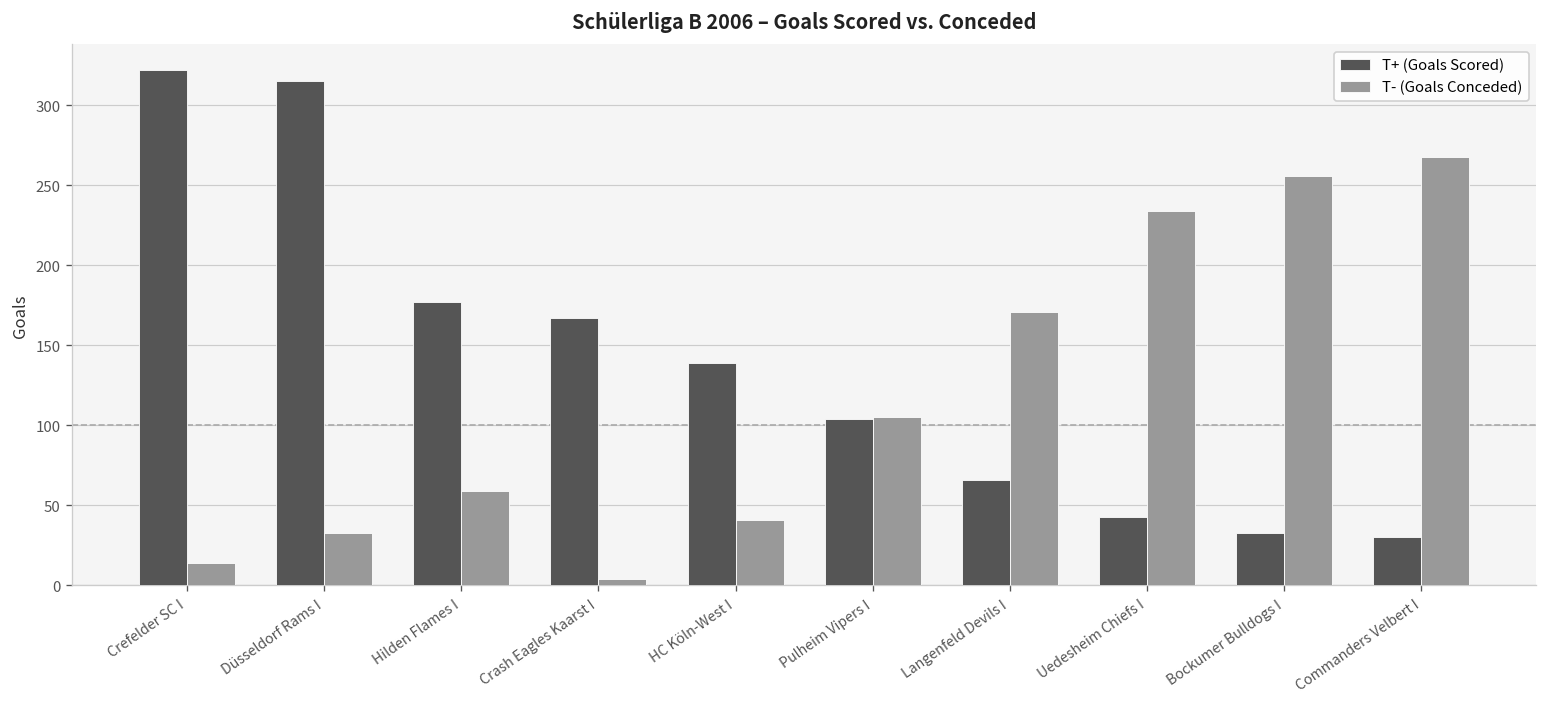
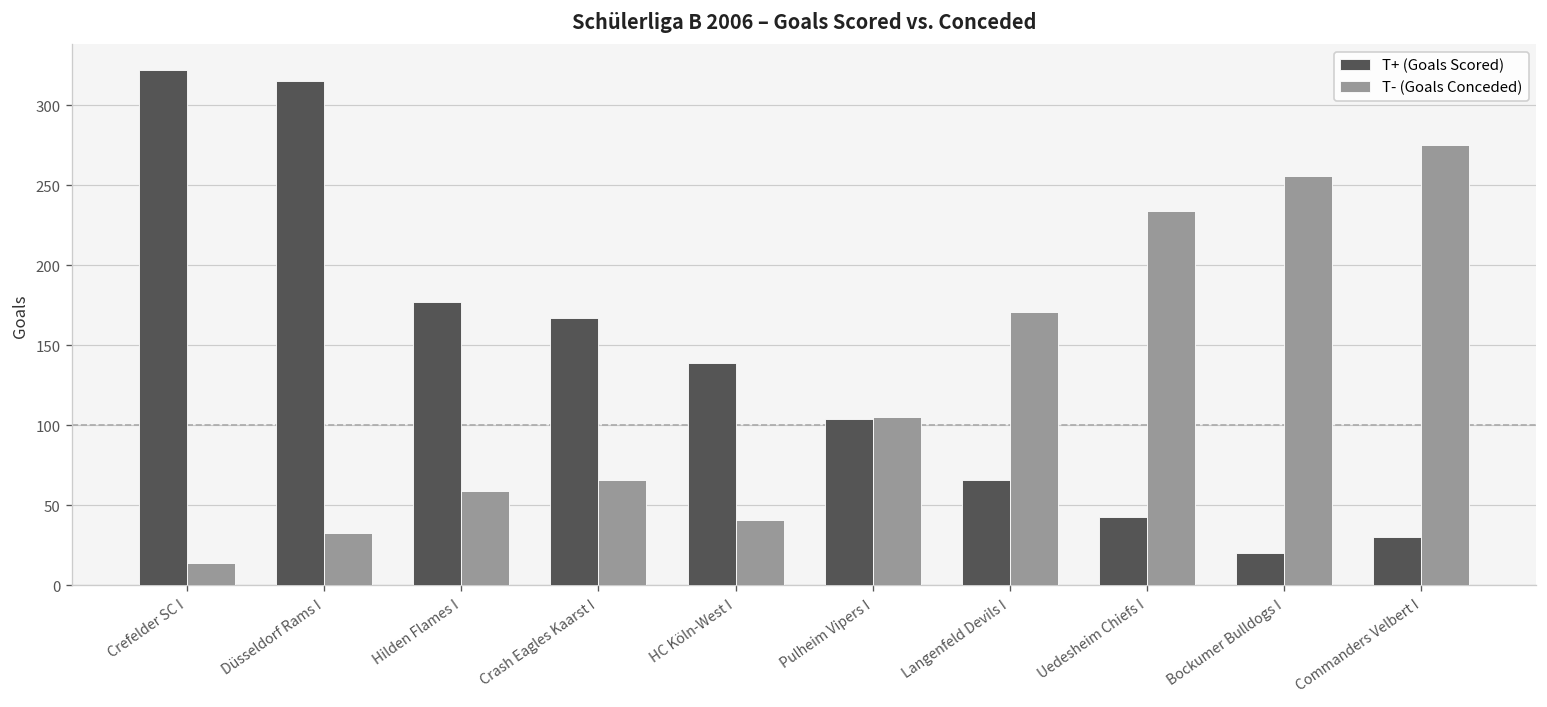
T- (Goals Conceded), Crash Eagles Kaarst I: 4 -> 66
T+ (Goals Scored), Bockumer Bulldogs I: 33 -> 20
T- (Goals Conceded), Commanders Velbert I: 268 -> 275
